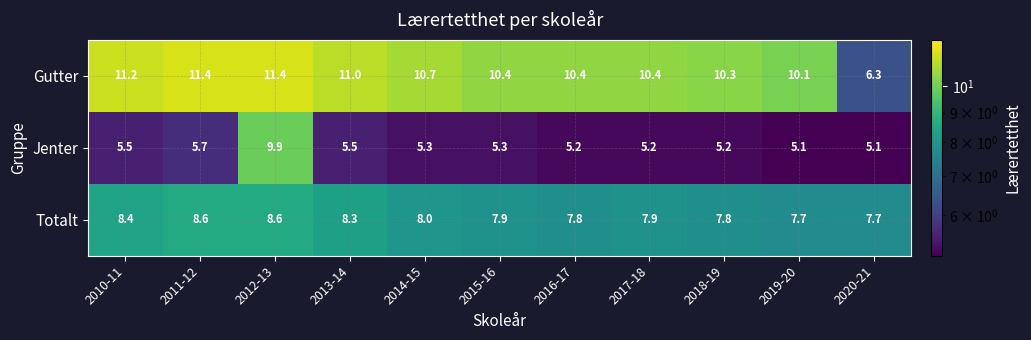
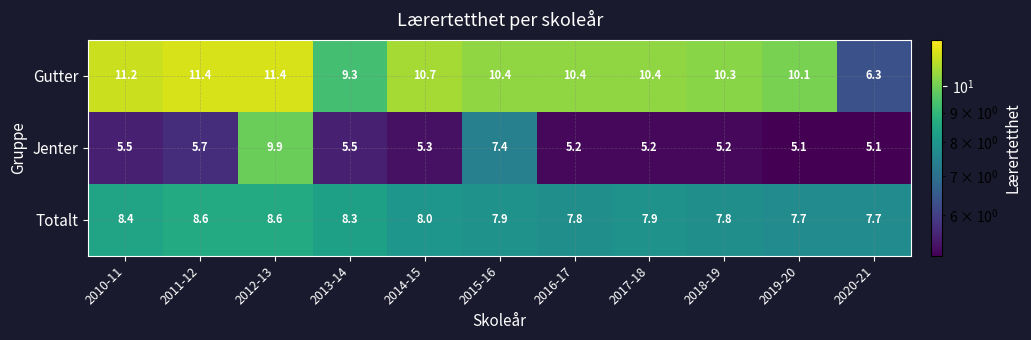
Gutter, 2013-14: 11.0 -> 9.3
Jenter, 2015-16: 5.3 -> 7.4
